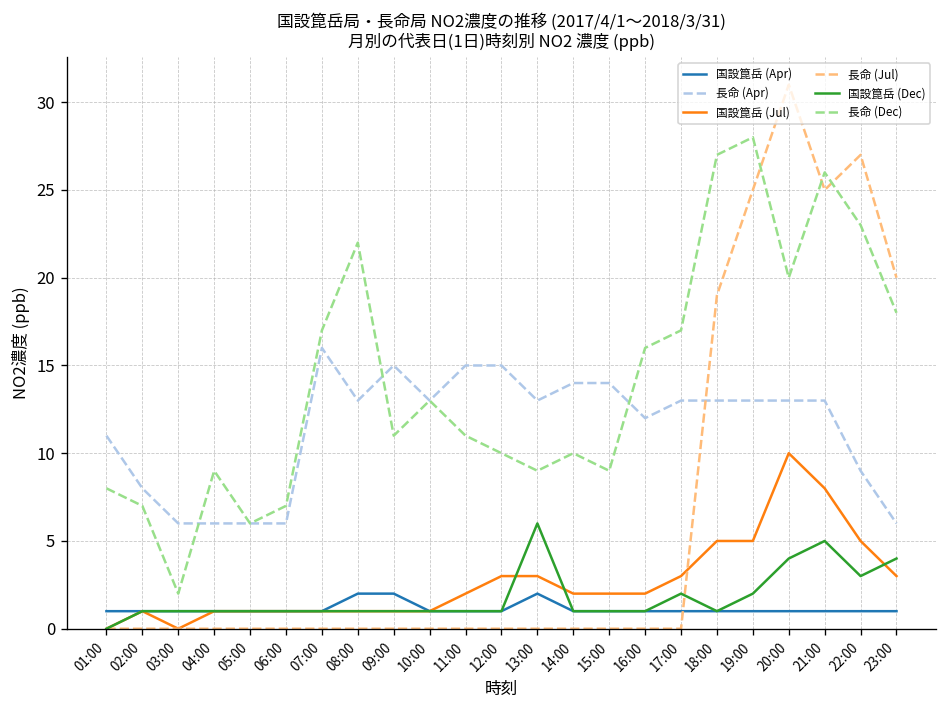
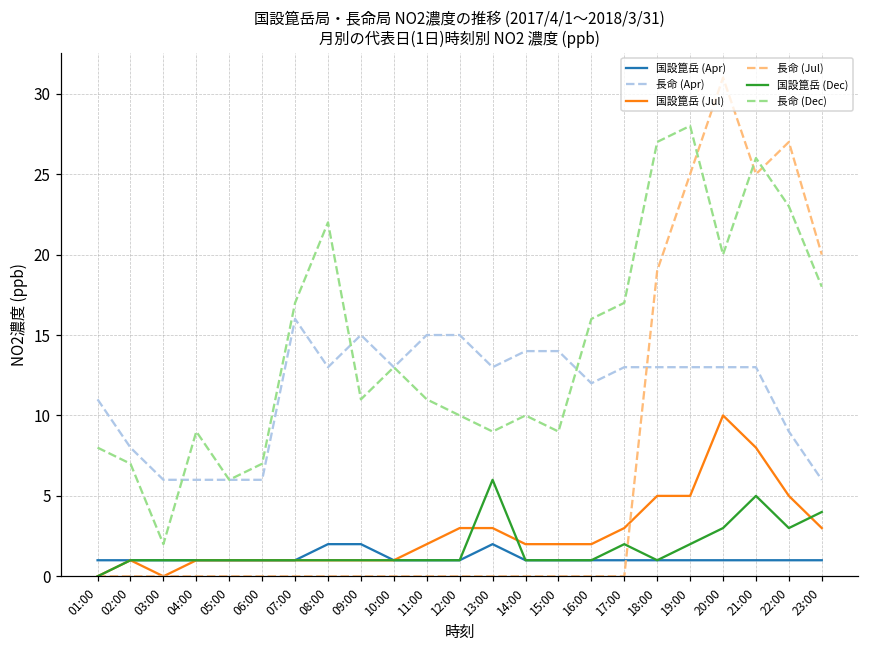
国設箟岳 (Dec), 20:00: 4 -> 3
